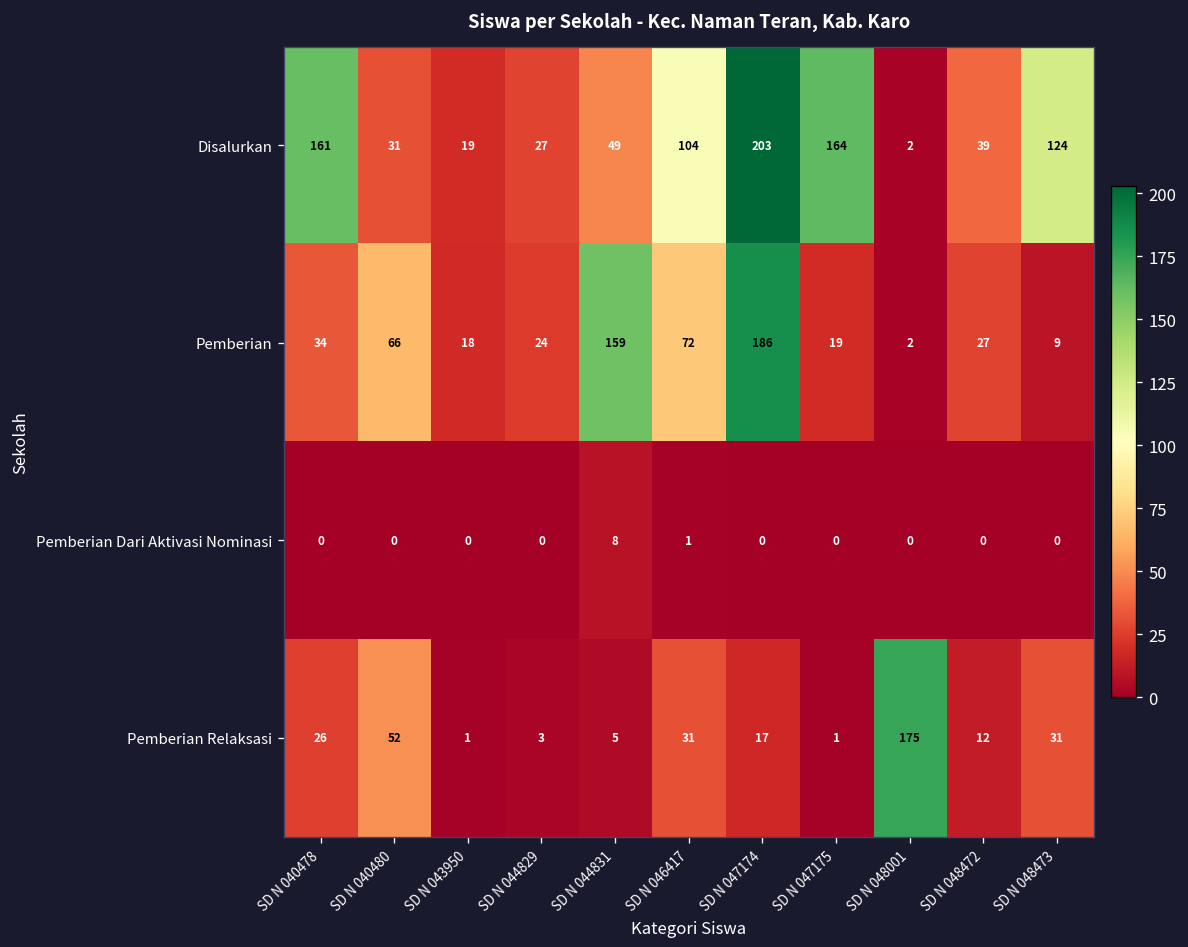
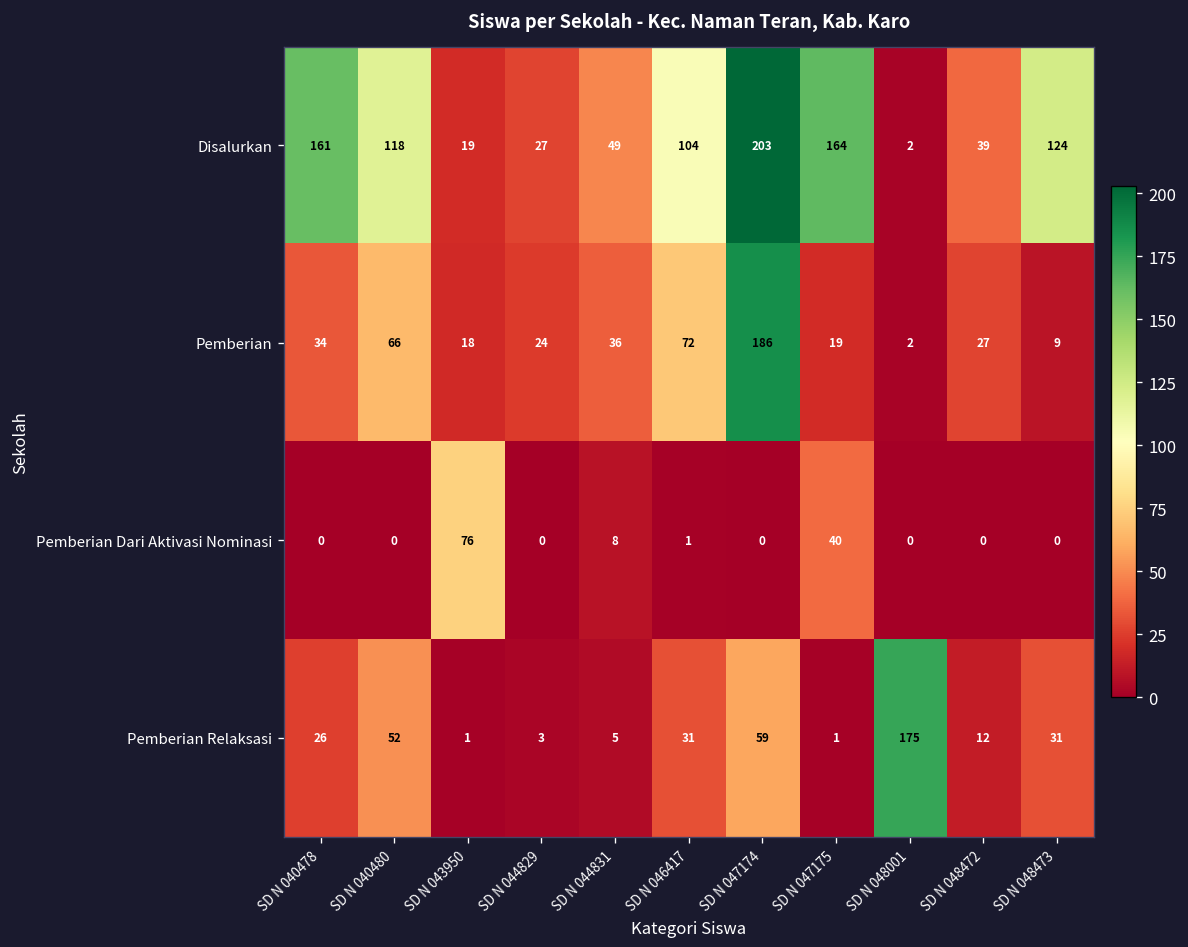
Disalurkan, SD N 040480: 31 -> 118
Pemberian, SD N 044831: 159 -> 36
Pemberian Dari Aktivasi Nominasi, SD N 043950: 0 -> 76
Pemberian Dari Aktivasi Nominasi, SD N 047175: 0 -> 40
Pemberian Relaksasi, SD N 047174: 17 -> 59
